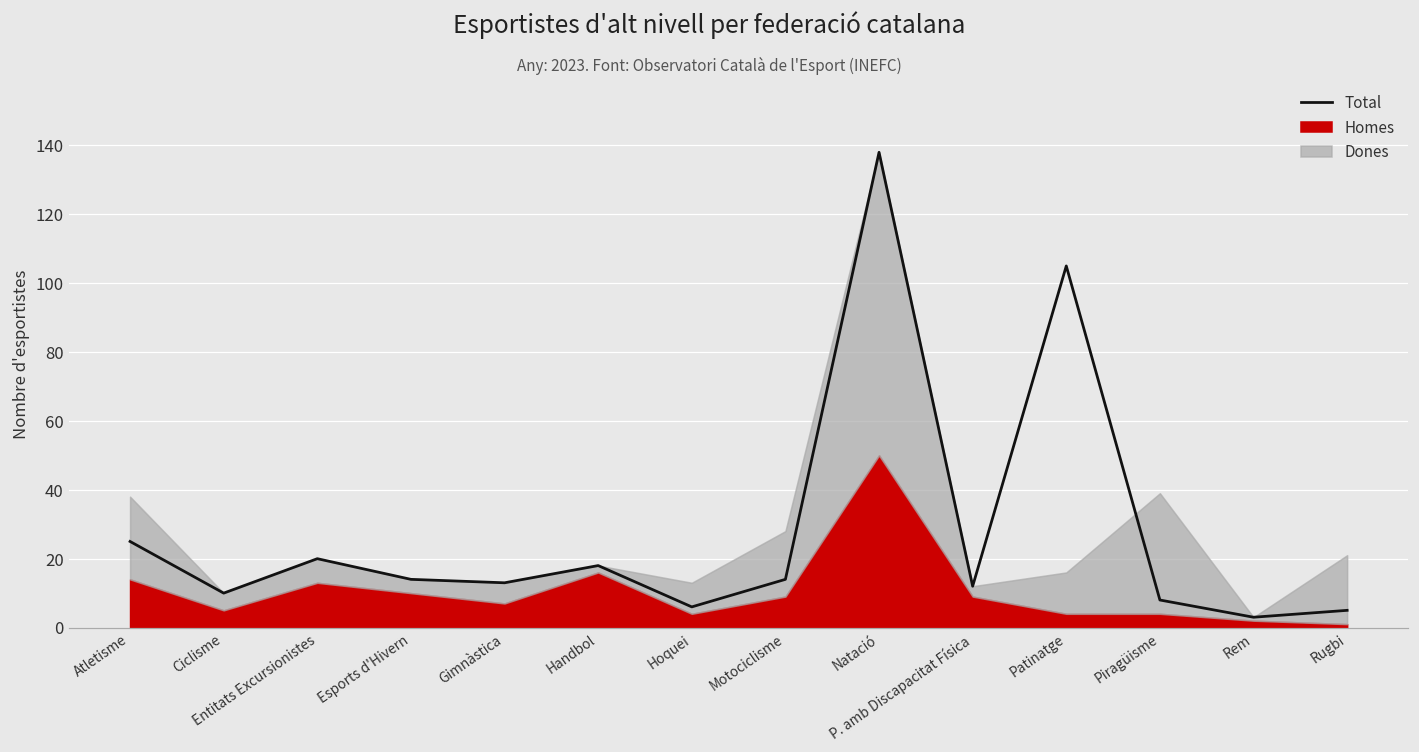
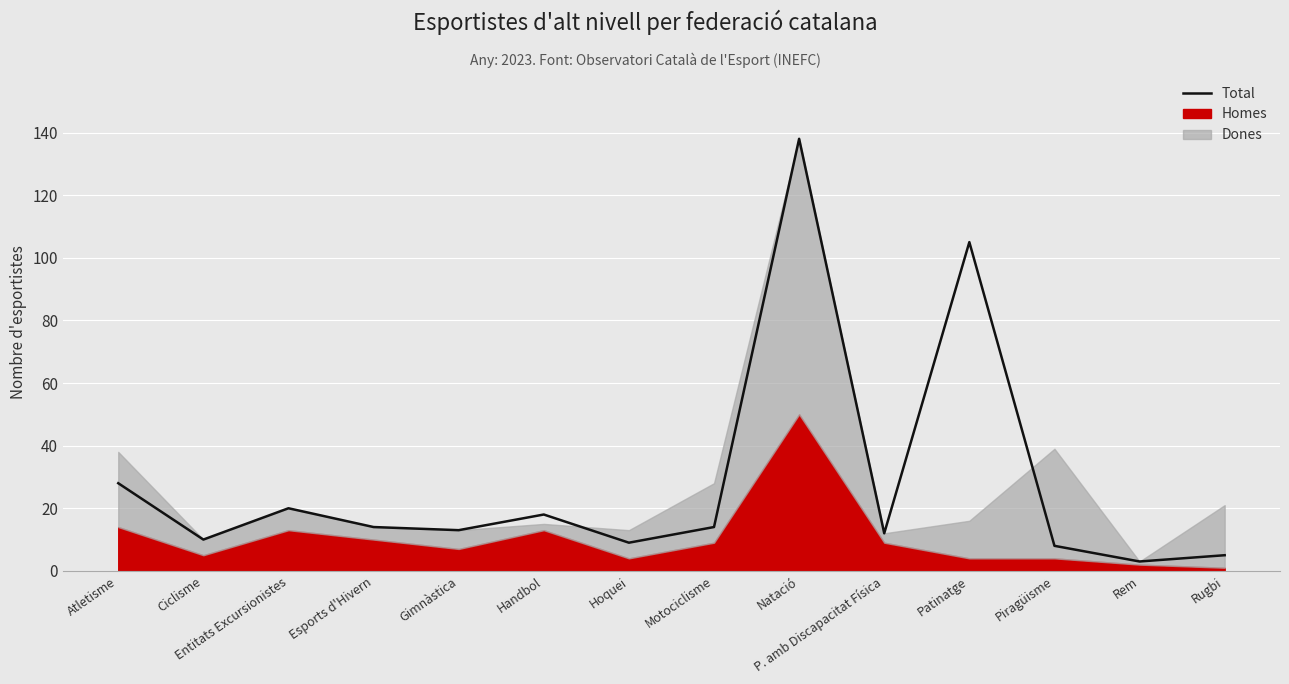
Total, Atletisme: 25 -> 28
Homes, Handbol: 16 -> 13
Total, Hoquei: 6 -> 9
